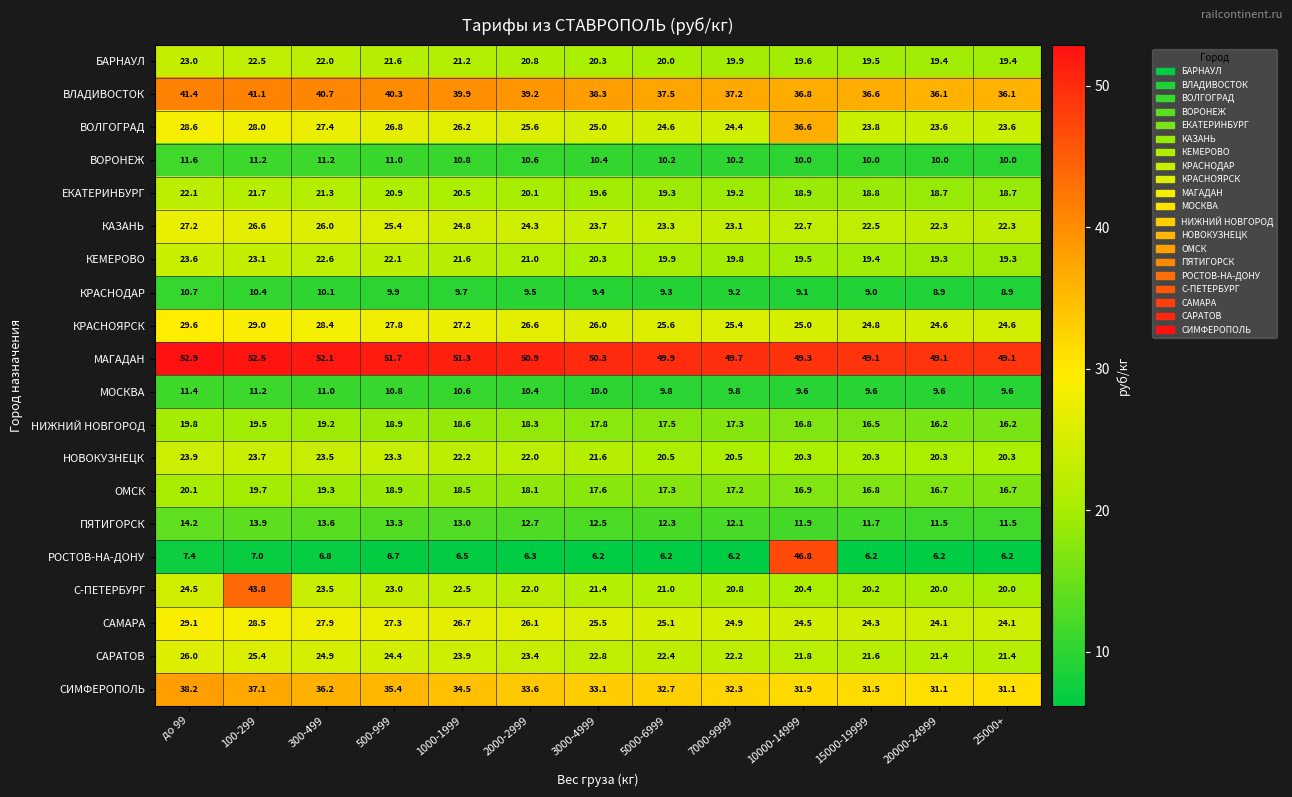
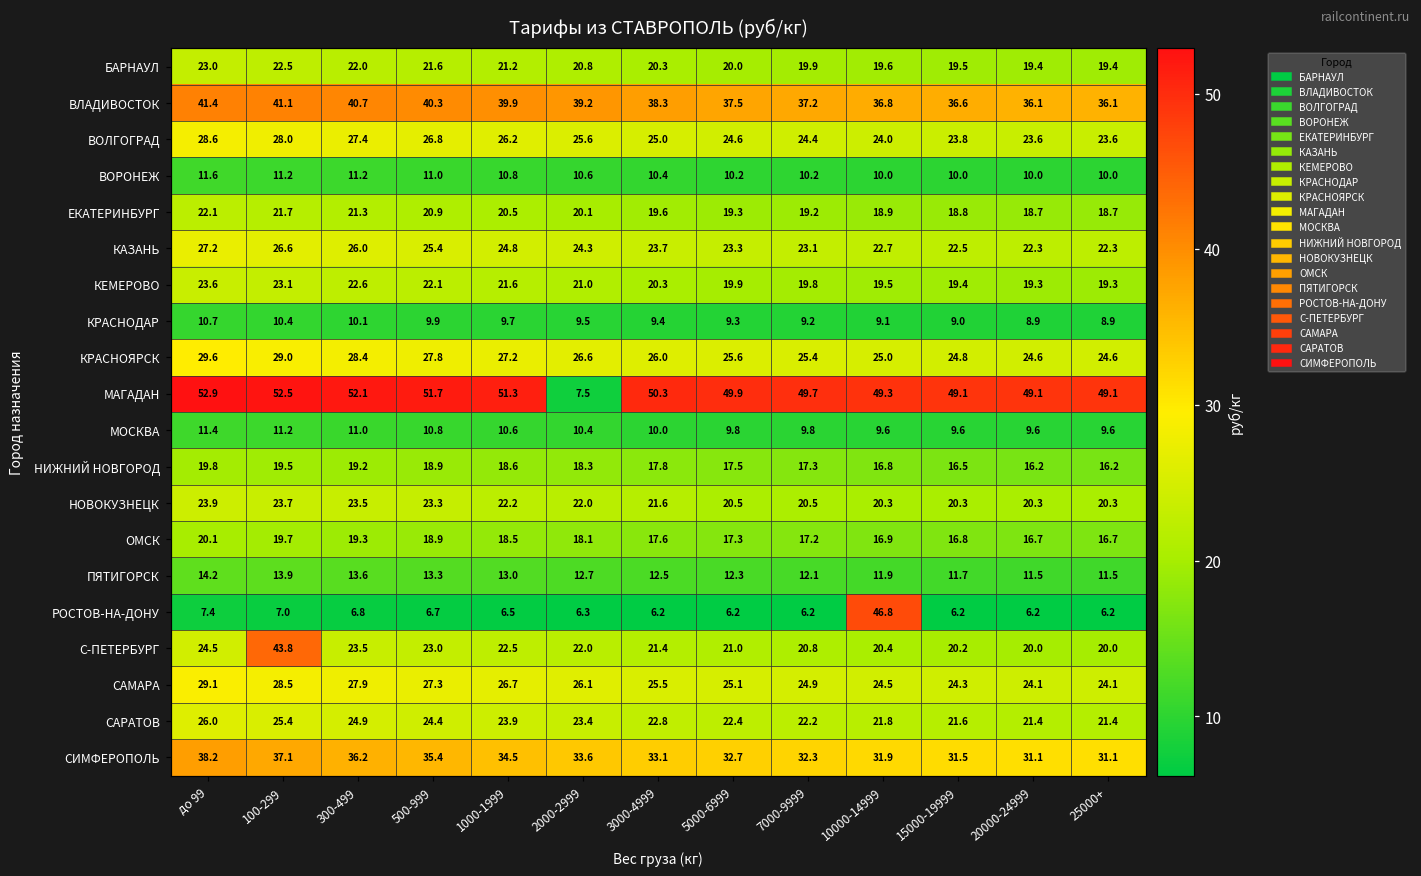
ВОЛГОГРАД, 10000-14999: 36.6 -> 24.0
МАГАДАН, 2000-2999: 50.9 -> 7.5
